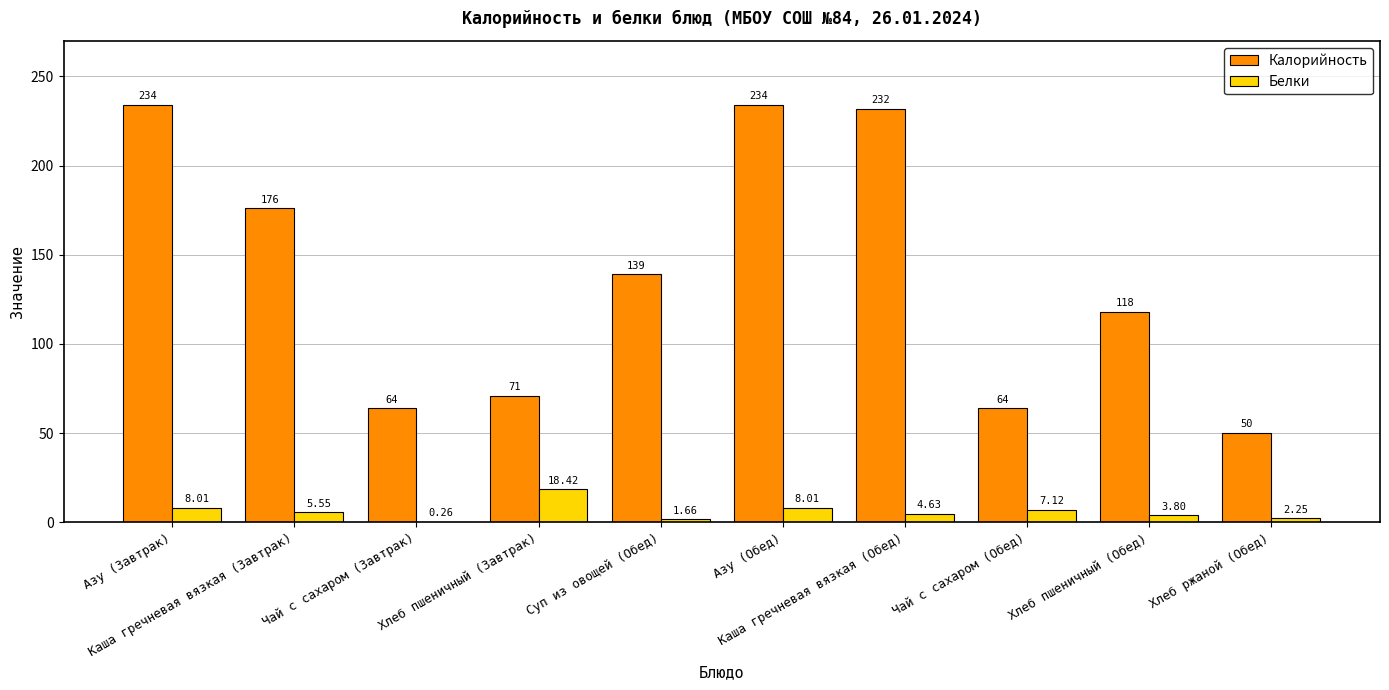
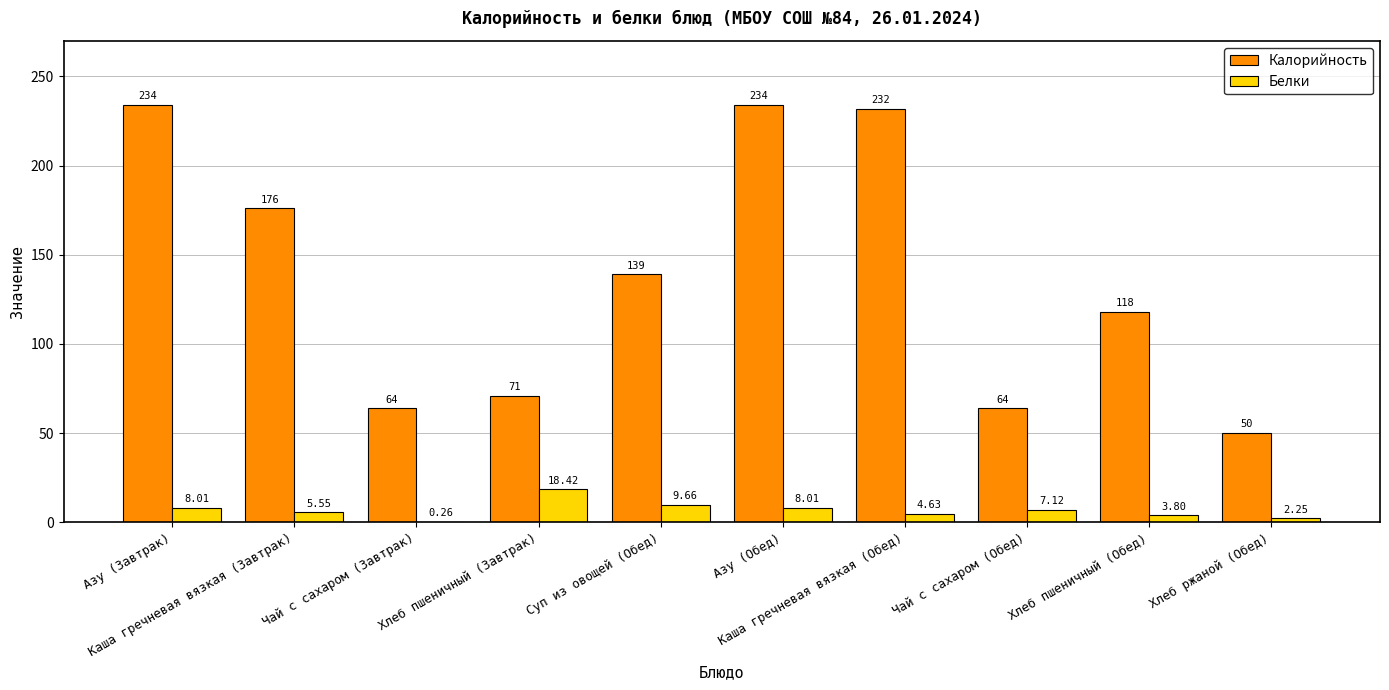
Белки, Суп из овощей (Обед): 1.66 -> 9.66
